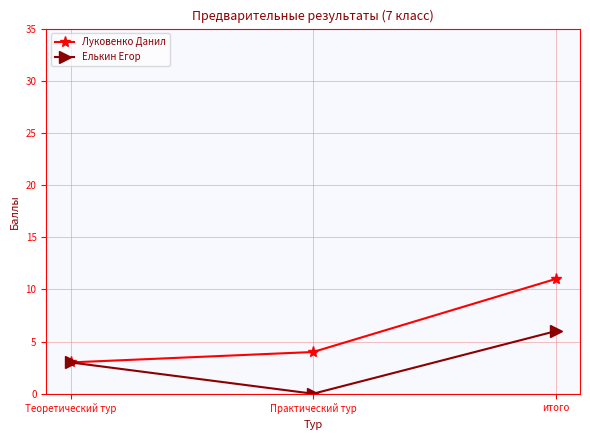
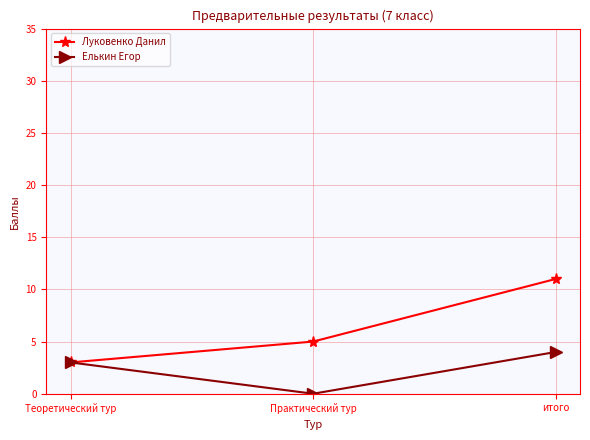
Луковенко Данил, Практический тур: 4 -> 5
Елькин Егор, итого: 6 -> 4
